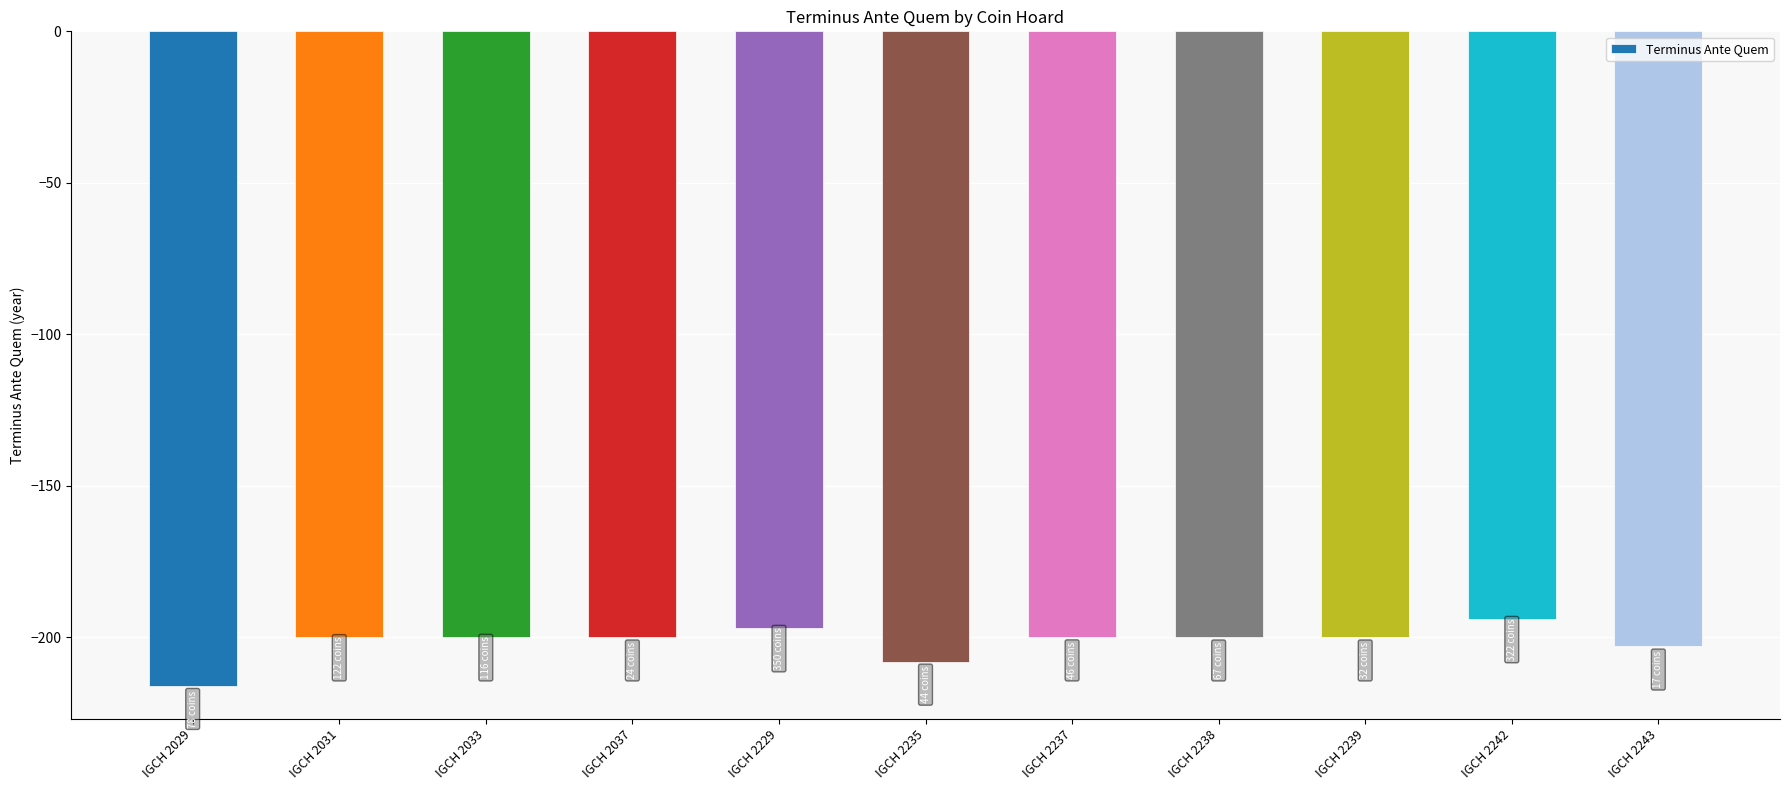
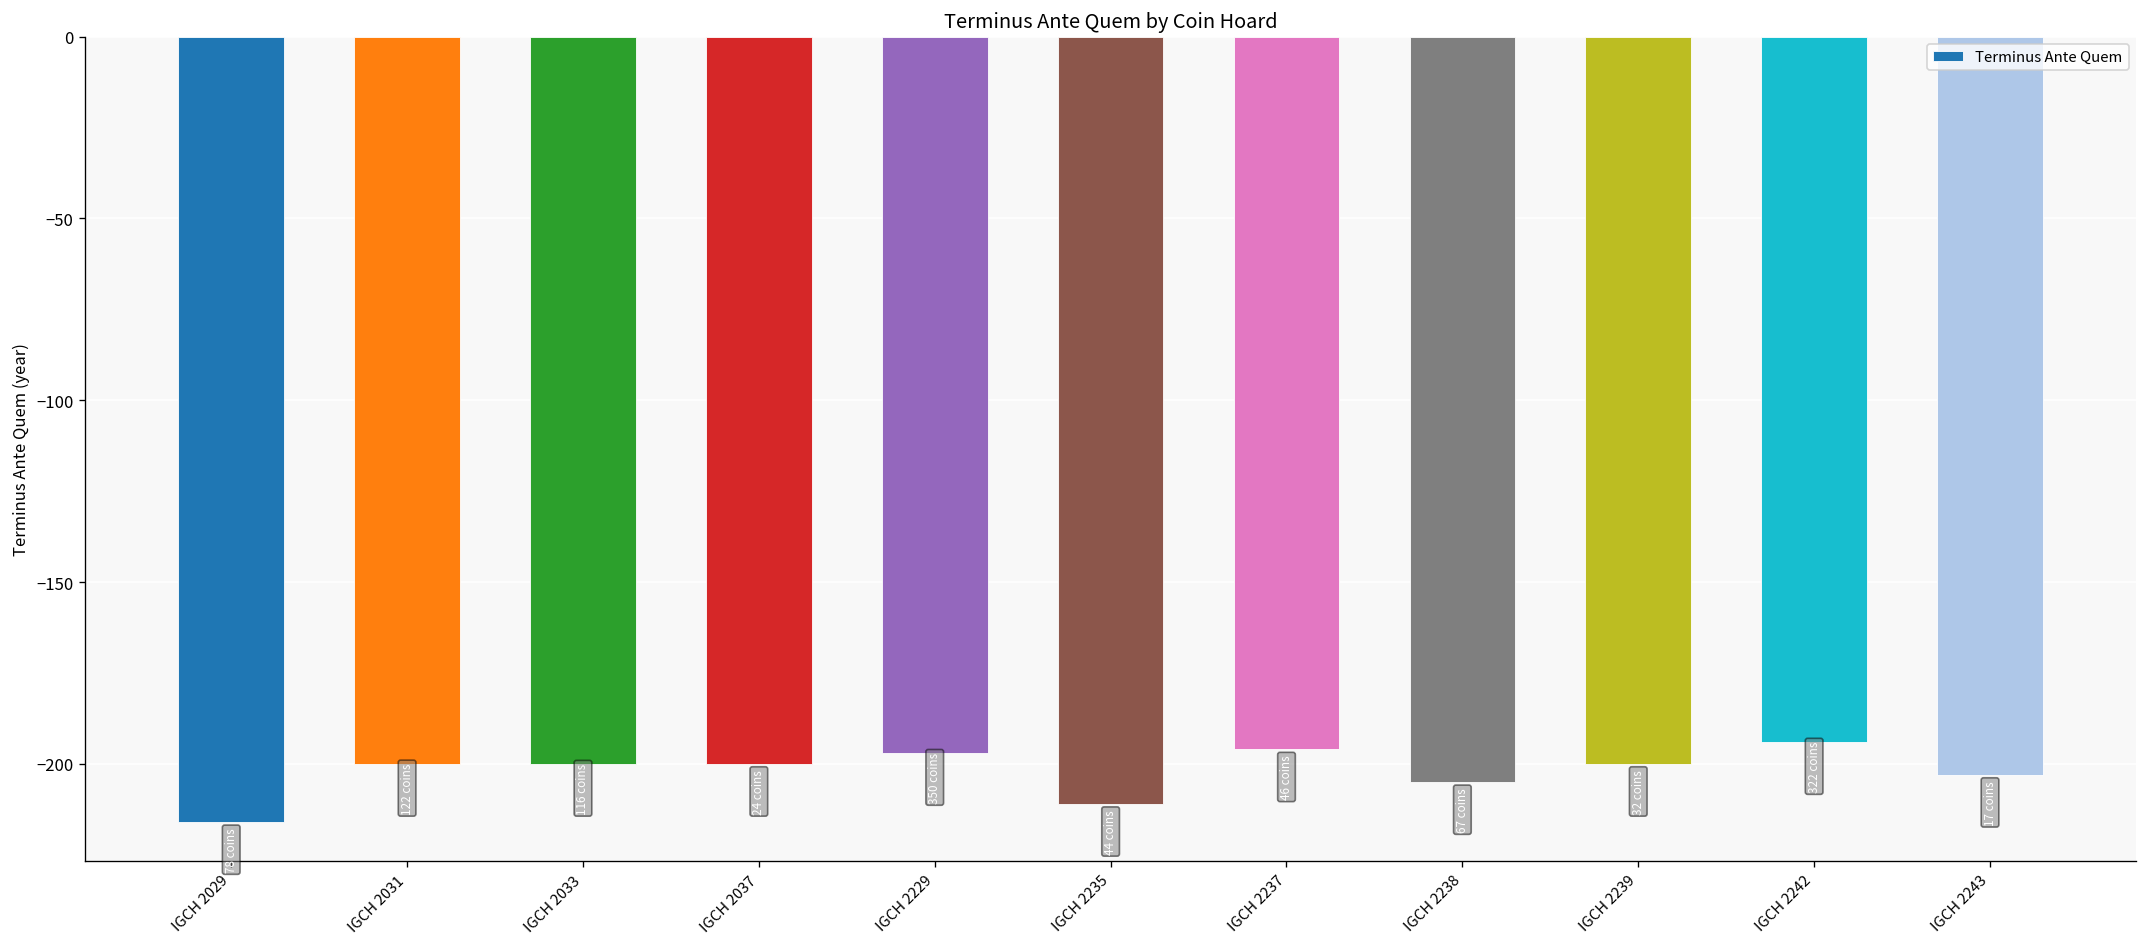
IGCH 2235: -208 -> -211
IGCH 2237: -200 -> -196
IGCH 2238: -200 -> -205
